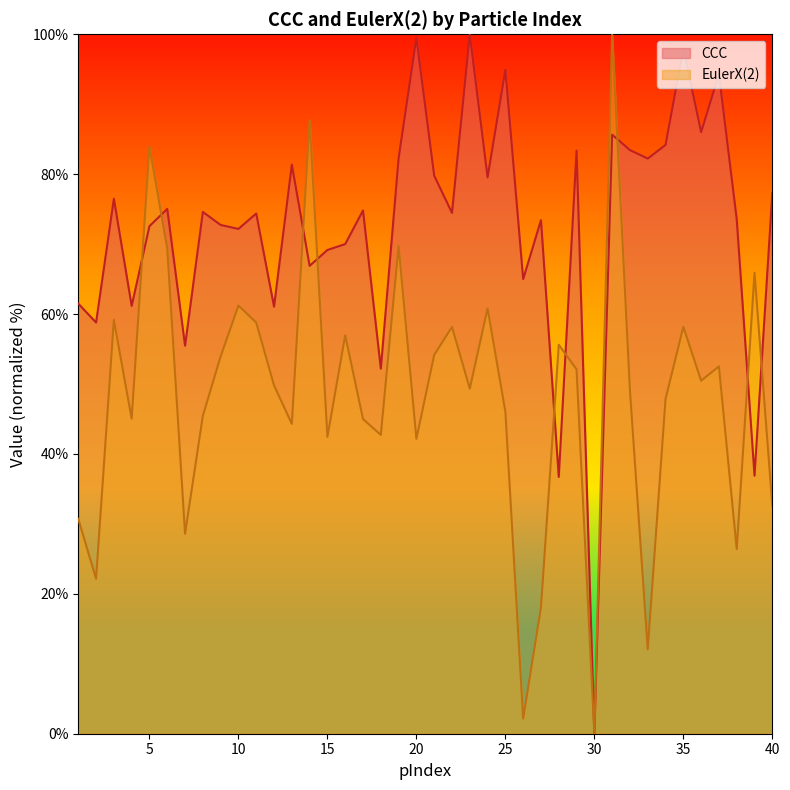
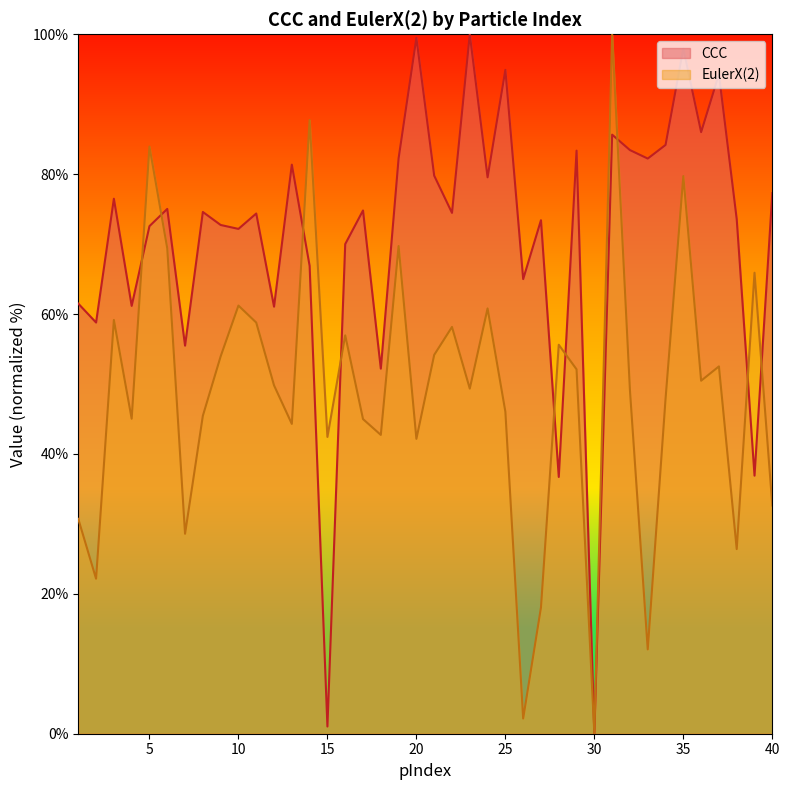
CCC, 15: 69% -> 1%
EulerX(2), 35: 58% -> 80%
